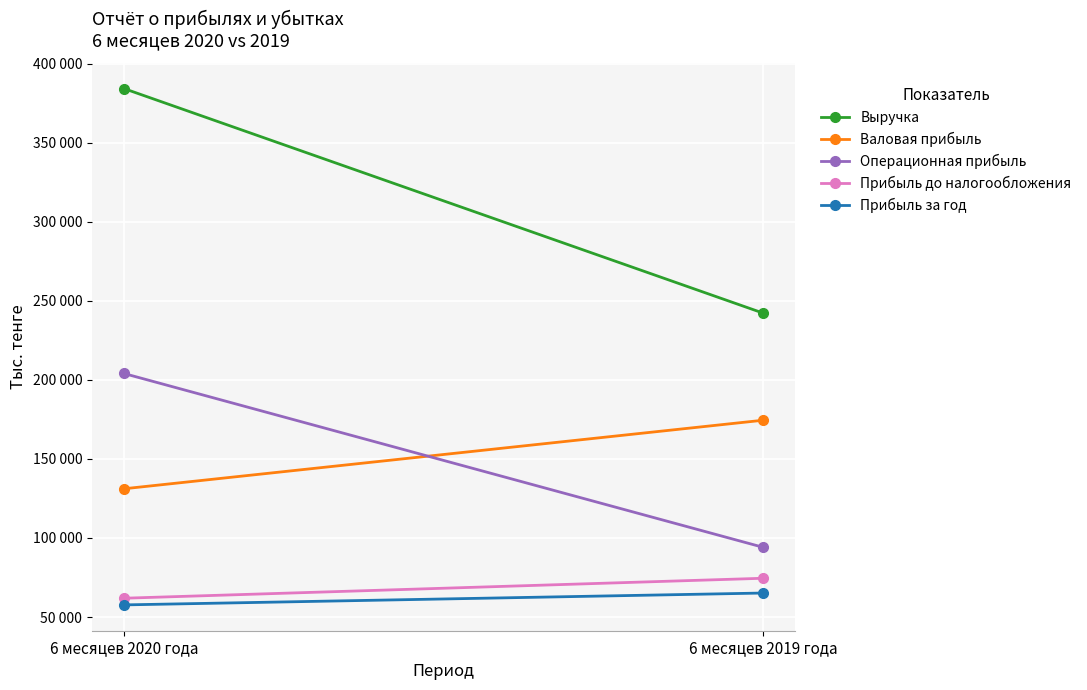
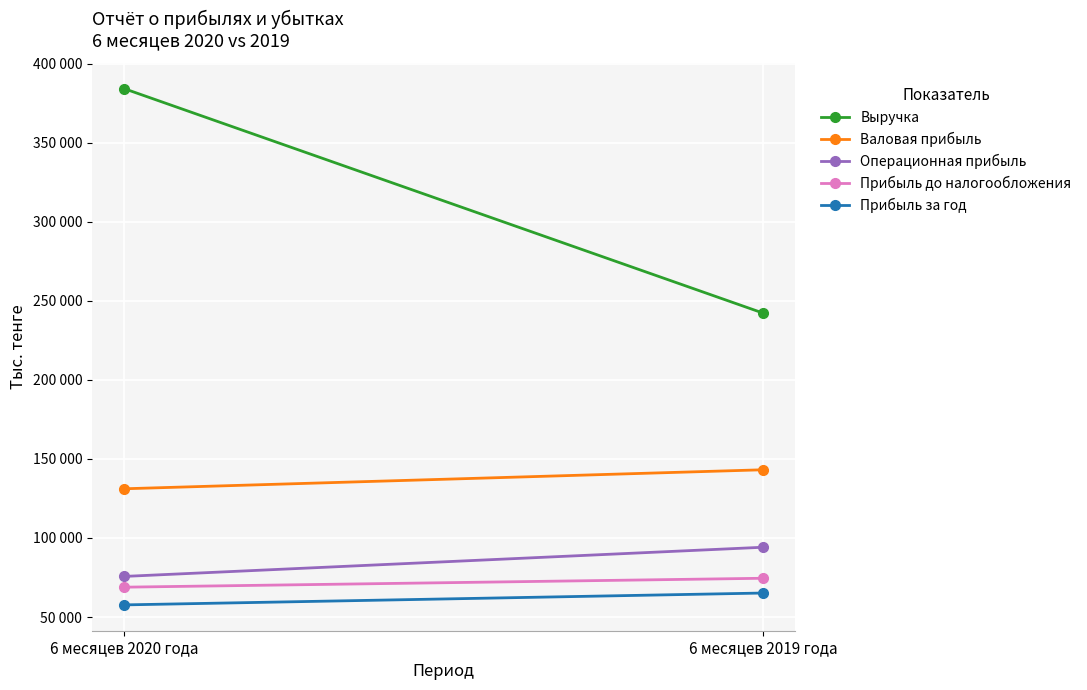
Операционная прибыль, 6 месяцев 2020 года: 204000 -> 76000
Прибыль до налогообложения, 6 месяцев 2020 года: 62000 -> 69000
Валовая прибыль, 6 месяцев 2019 года: 174000 -> 143000
